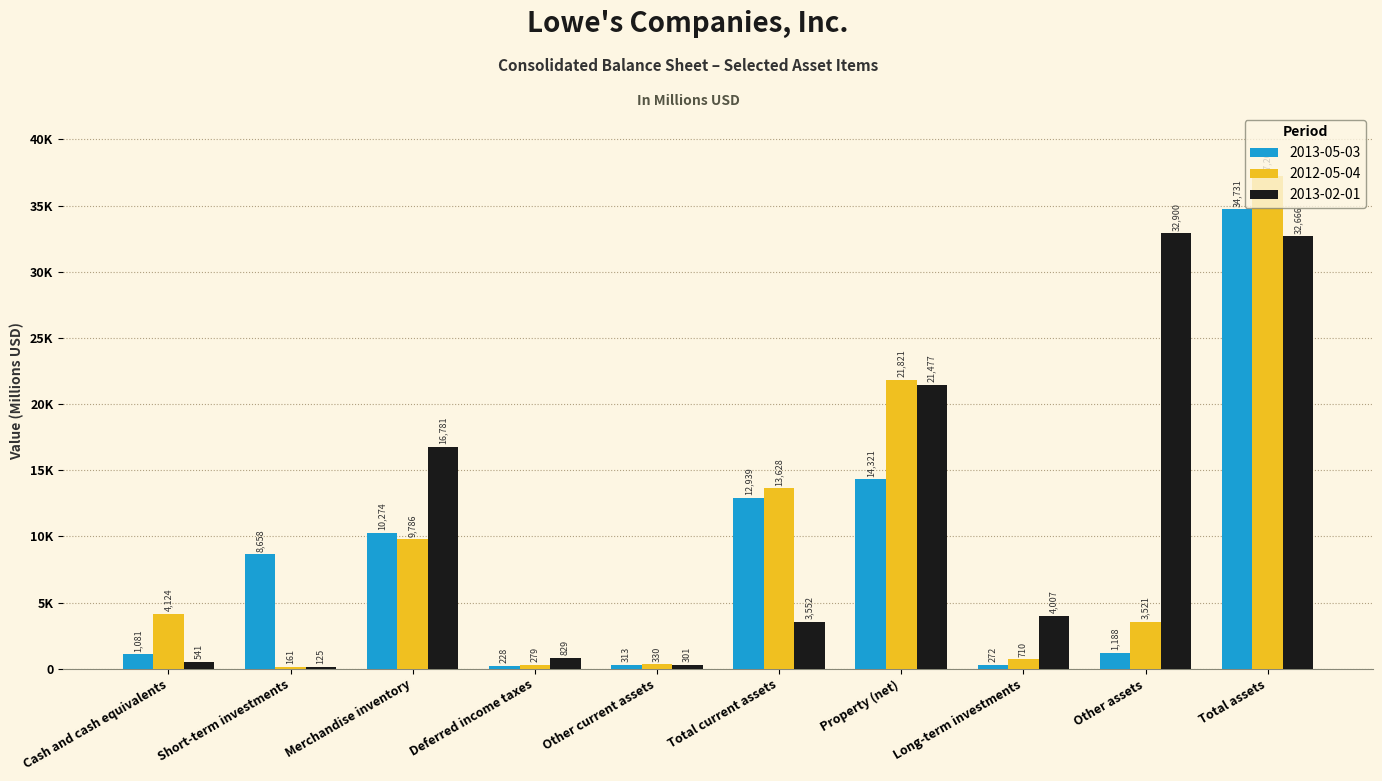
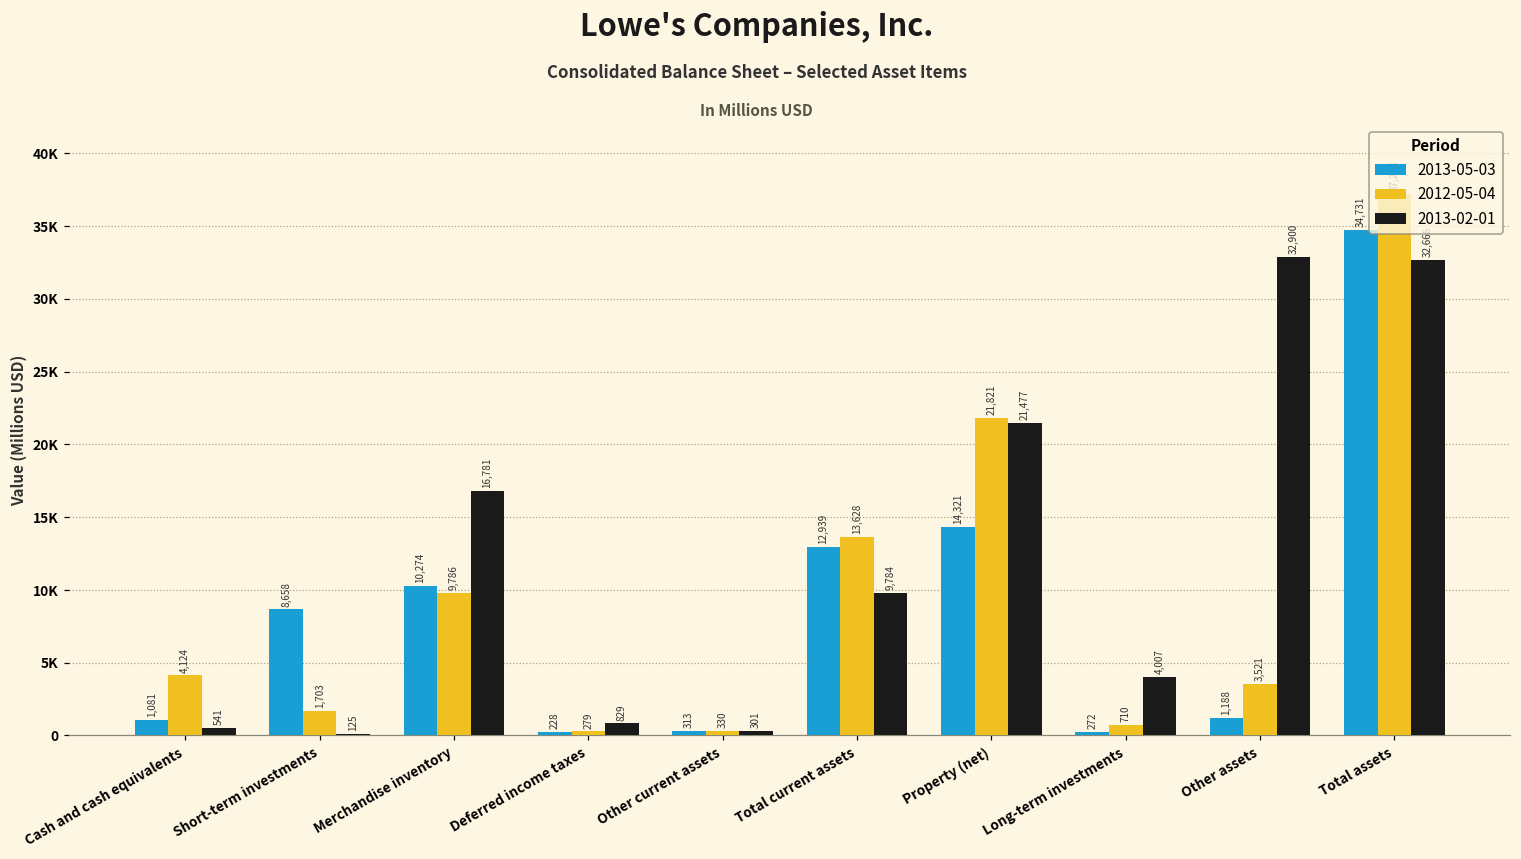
2012-05-04, Short-term investments: 161 -> 1,703
2013-02-01, Total current assets: 3,552 -> 9,784
